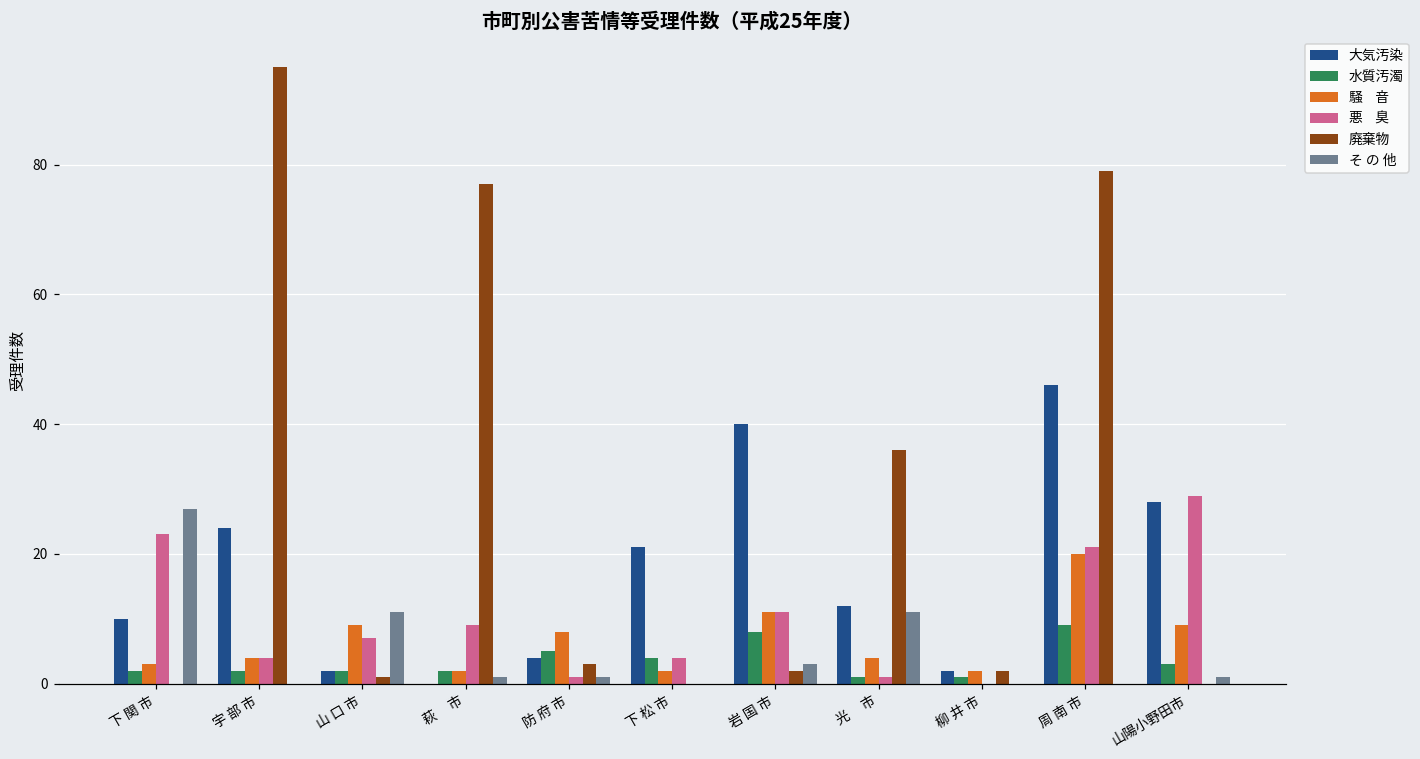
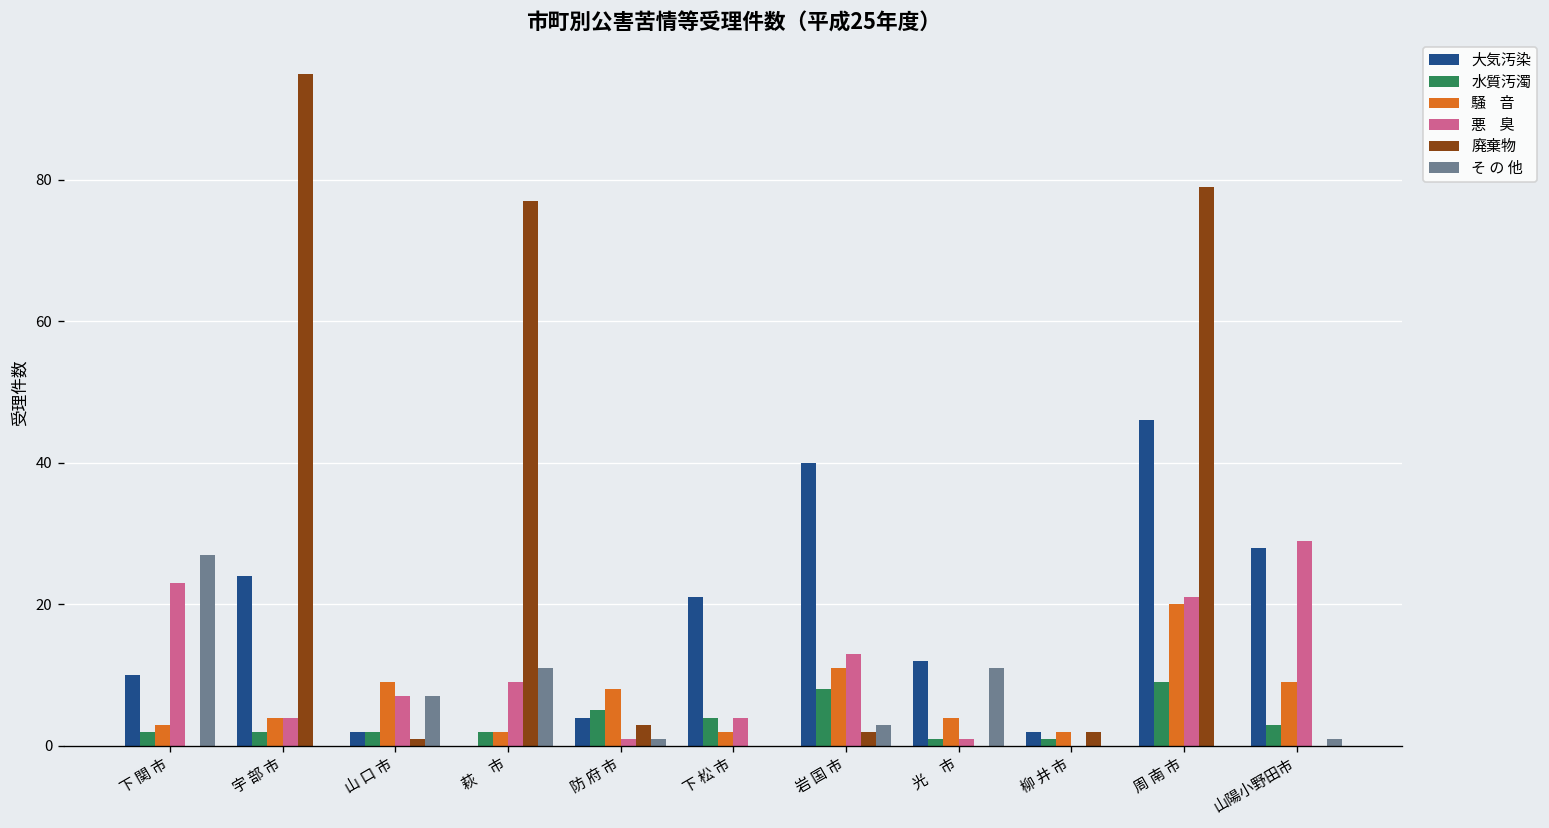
そ の 他, 山 口 市: 11 -> 7
そ の 他, 萩 市: 1 -> 11
悪 臭, 岩 国 市: 11 -> 13
廃棄物, 光 市: 36 -> 0
